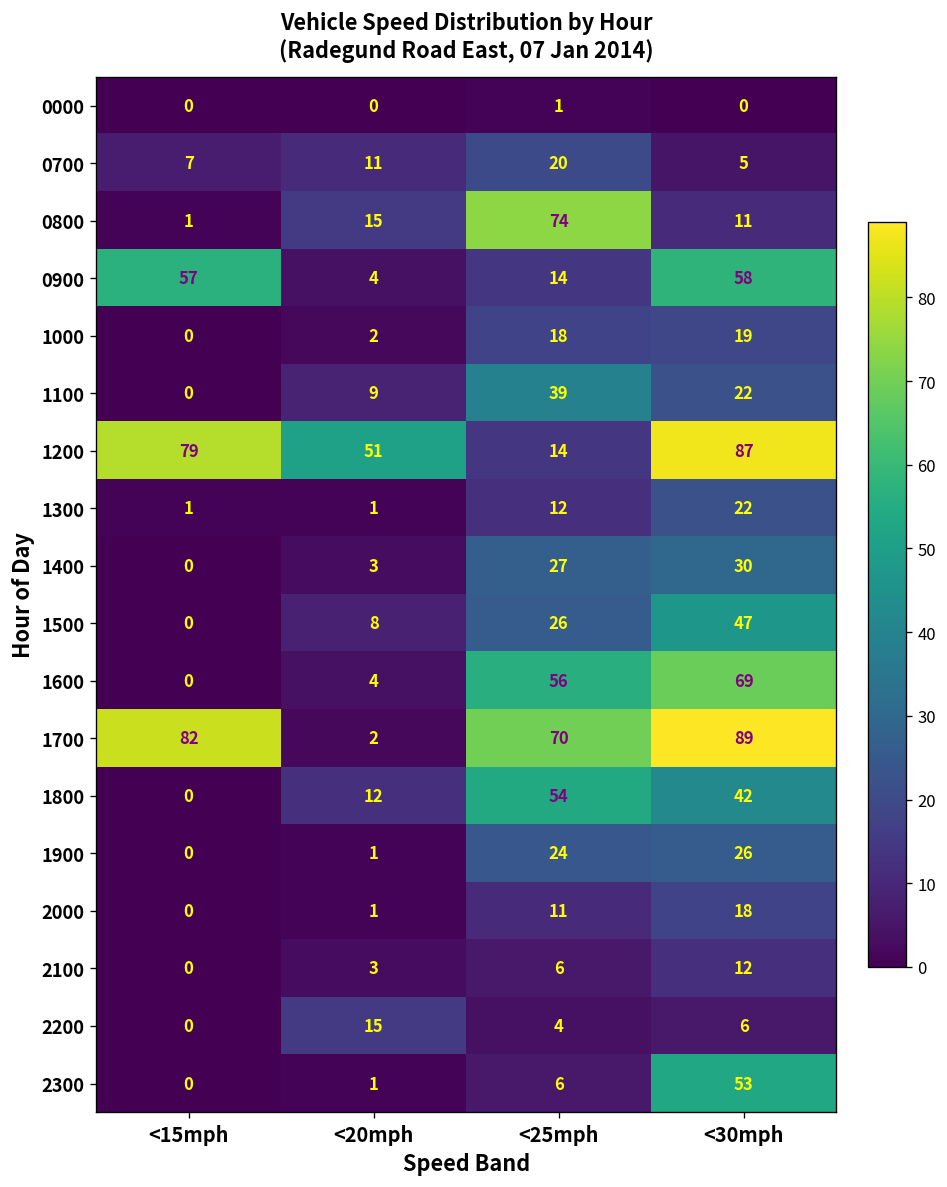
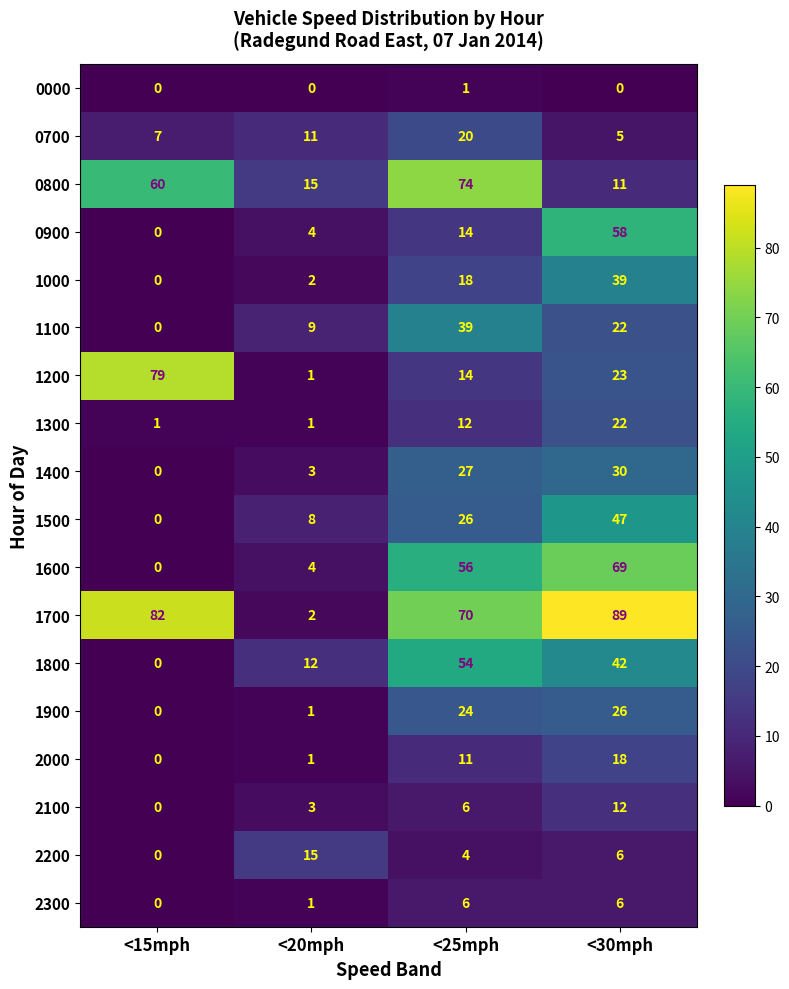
0800, <15mph: 1 -> 60
0900, <15mph: 57 -> 0
1000, <30mph: 19 -> 39
1200, <20mph: 51 -> 1
1200, <30mph: 87 -> 23
2300, <30mph: 53 -> 6
